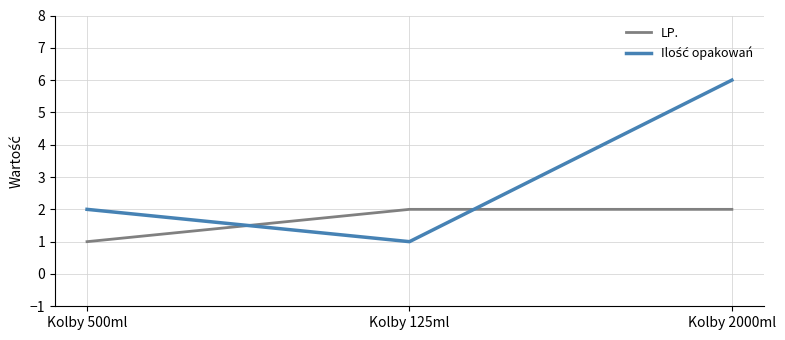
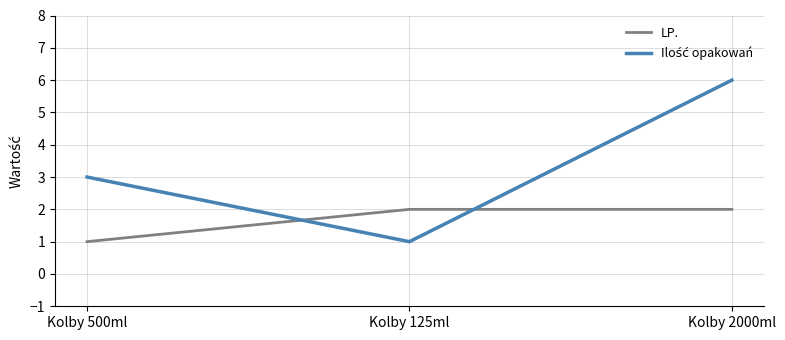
Ilość opakowań, Kolby 500ml: 2 -> 3
